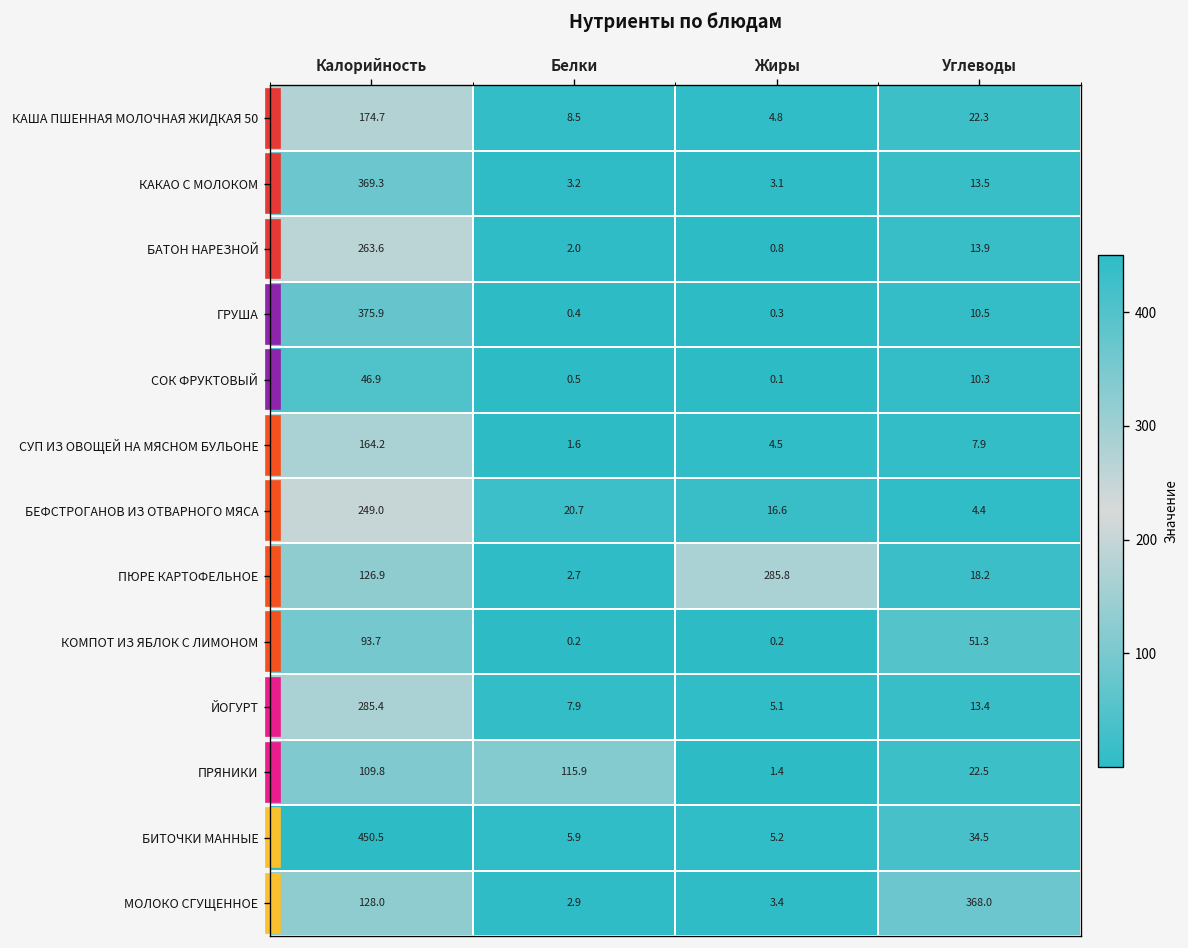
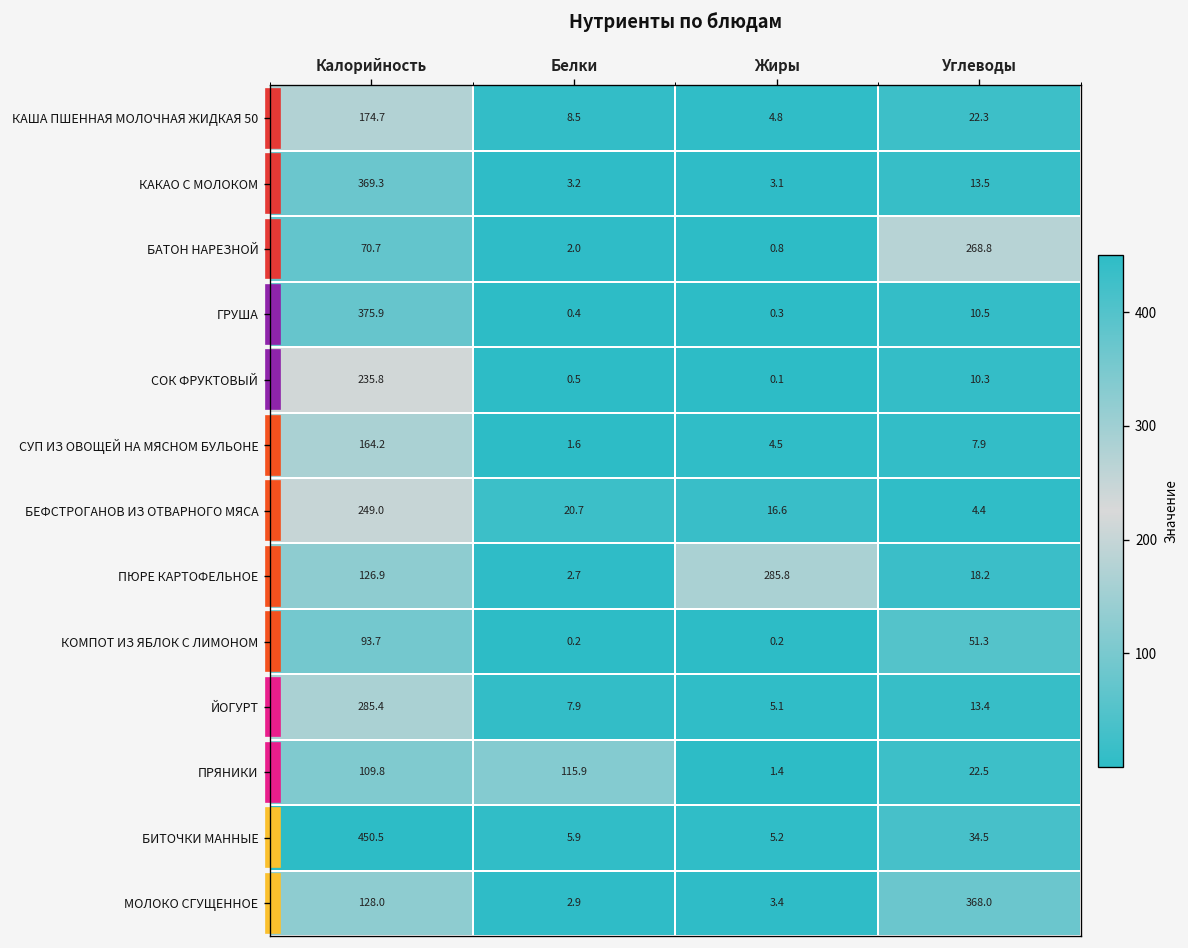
БАТОН НАРЕЗНОЙ, Калорийность: 263.6 -> 70.7
БАТОН НАРЕЗНОЙ, Углеводы: 13.9 -> 268.8
СОК ФРУКТОВЫЙ, Калорийность: 46.9 -> 235.8
